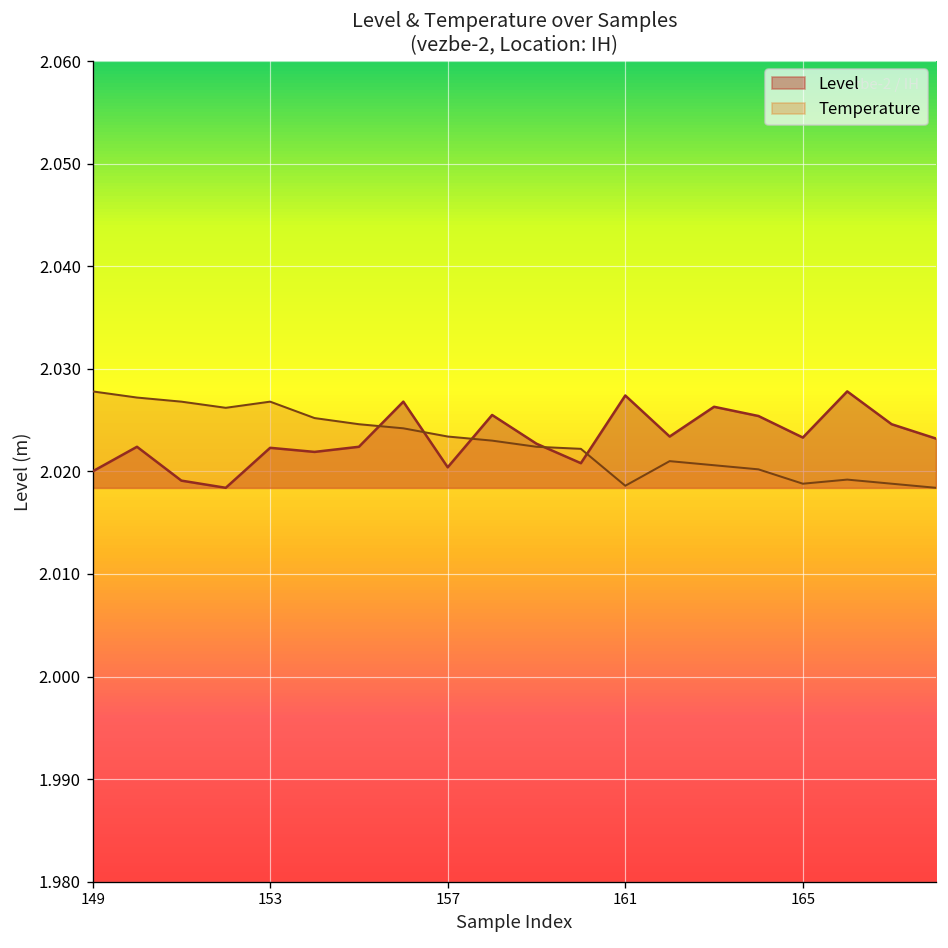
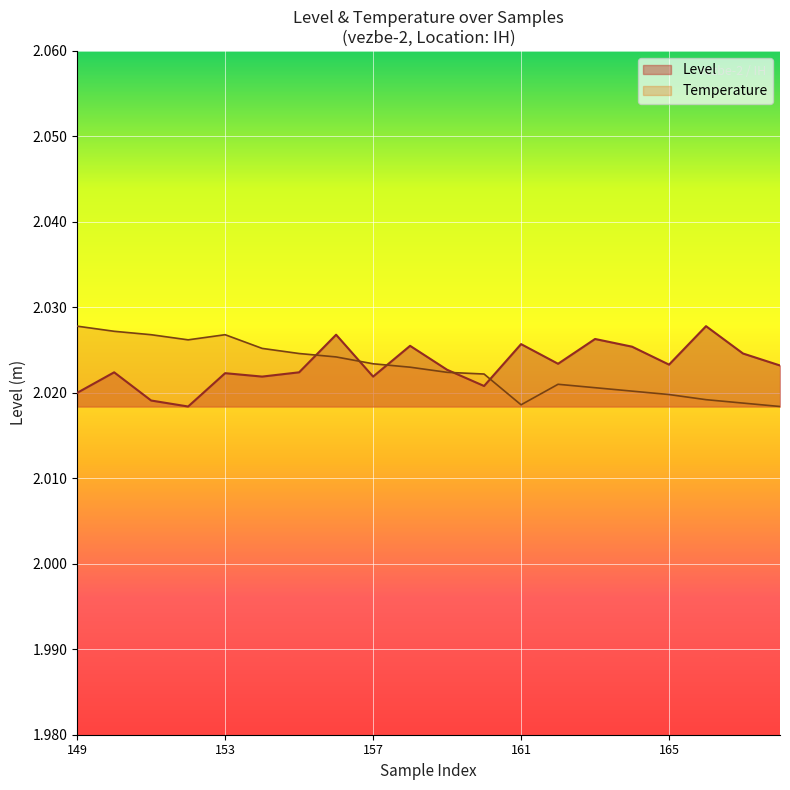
Level, 157: 2.020 -> 2.022
Level, 161: 2.027 -> 2.026
Temperature, 165: 2.019 -> 2.020
